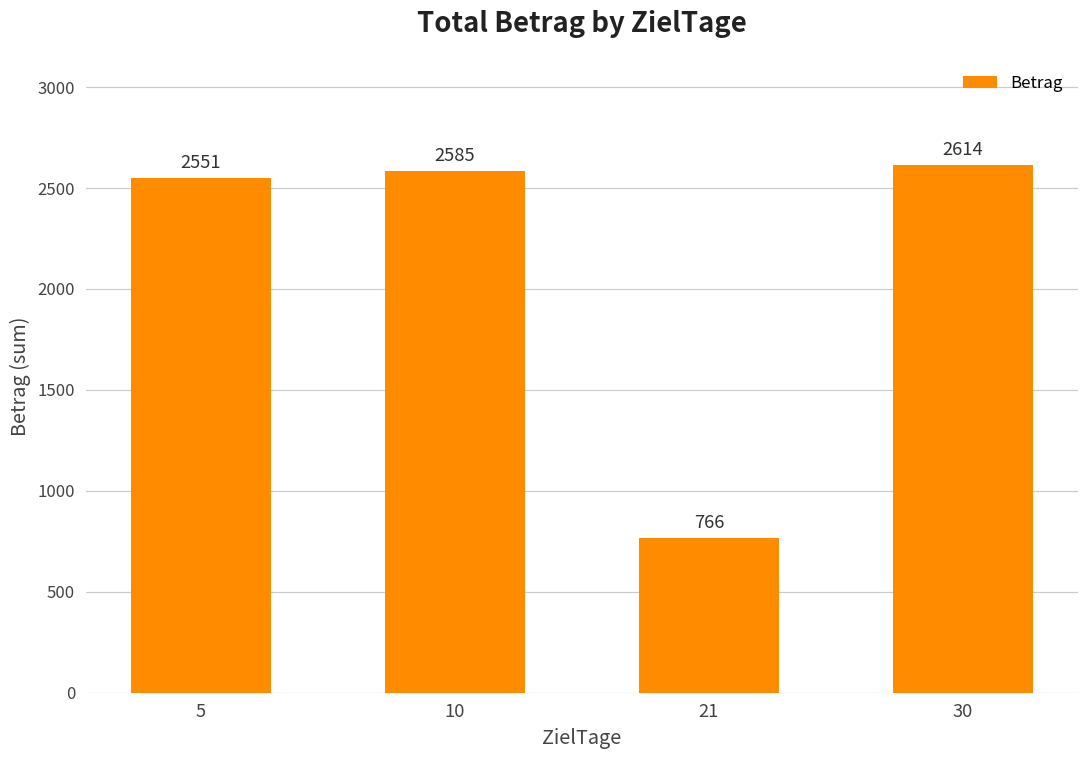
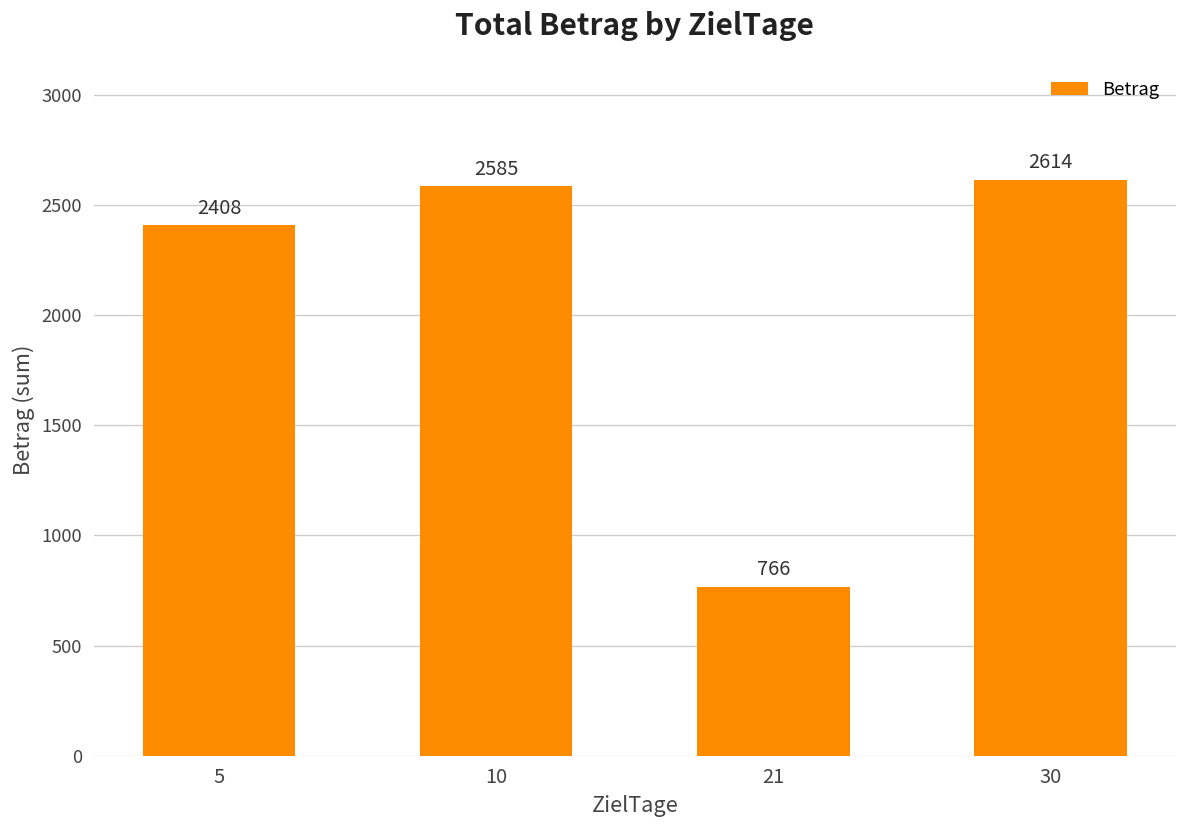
5: 2551 -> 2408
